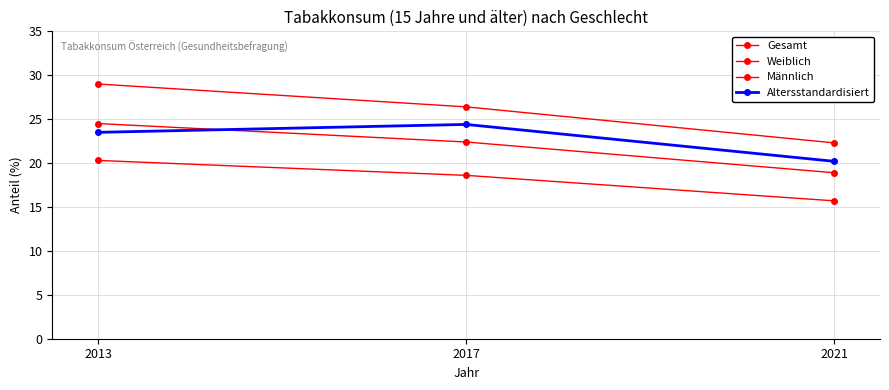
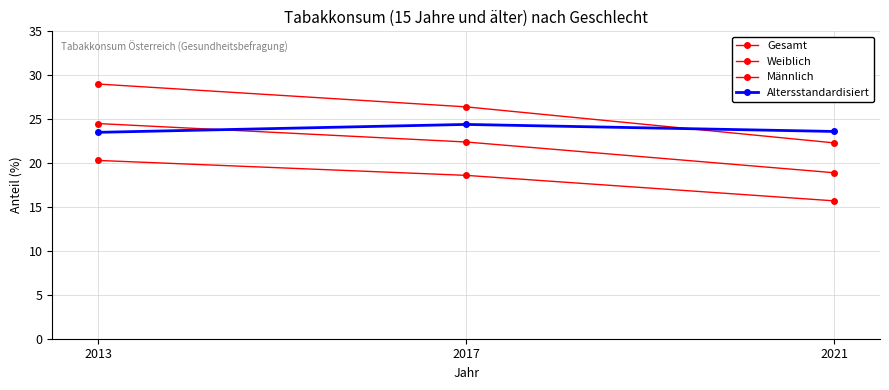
Altersstandardisiert, 2021: 20 -> 24
